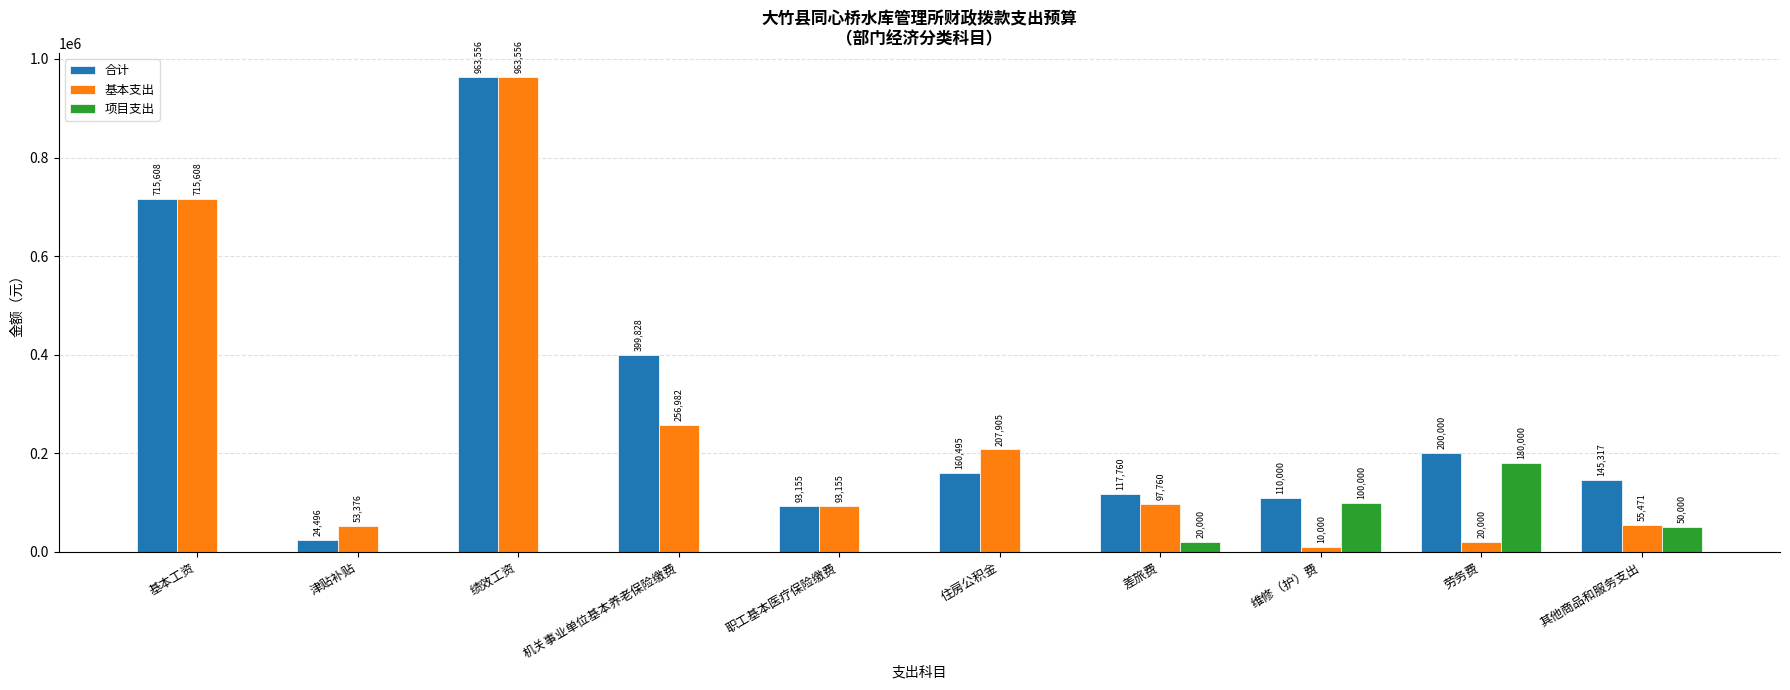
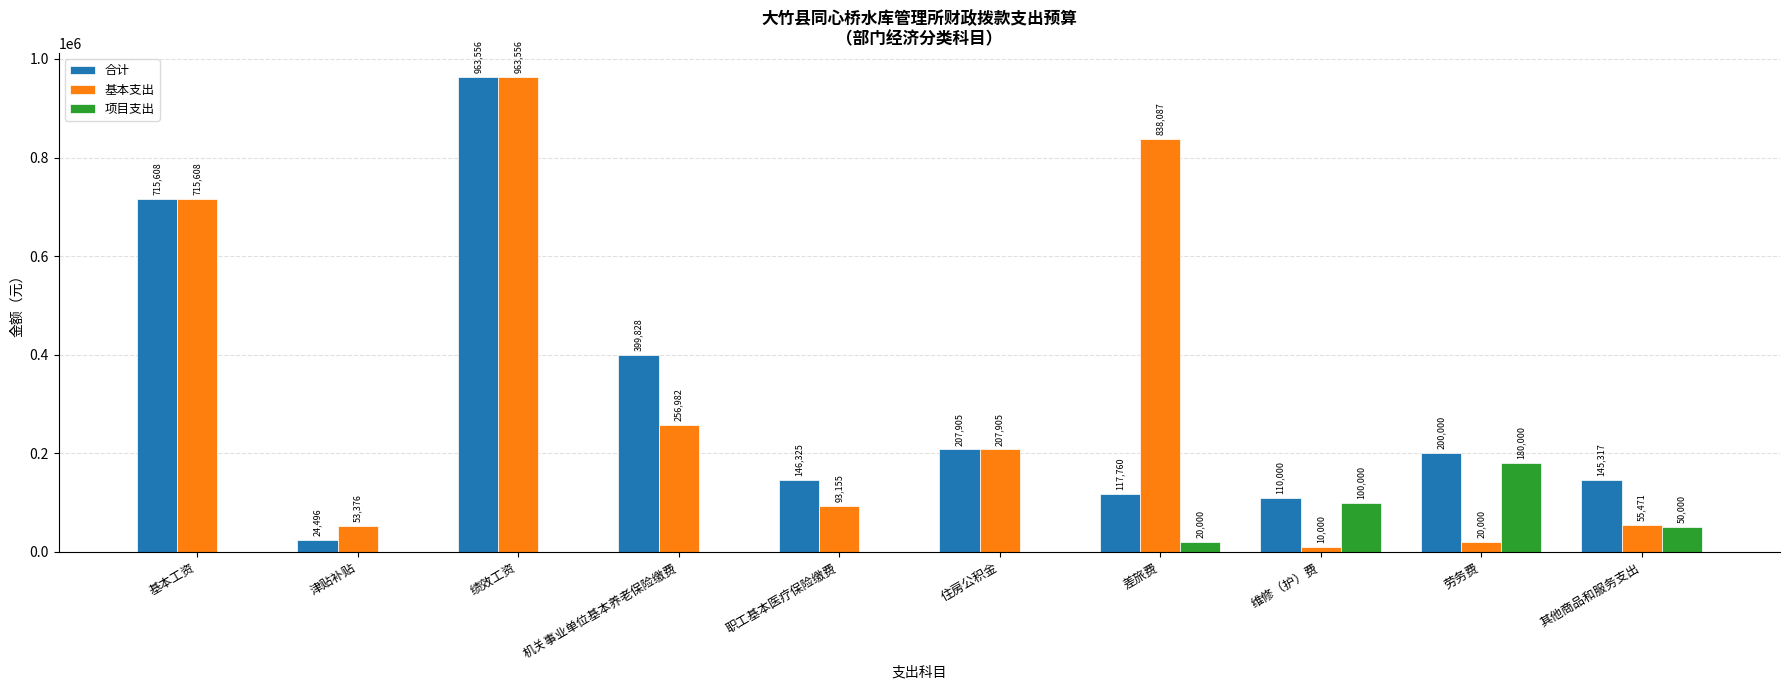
合计, 职工基本医疗保险缴费: 93,155 -> 146,325
合计, 住房公积金: 160,495 -> 207,905
基本支出, 差旅费: 97,760 -> 838,087
